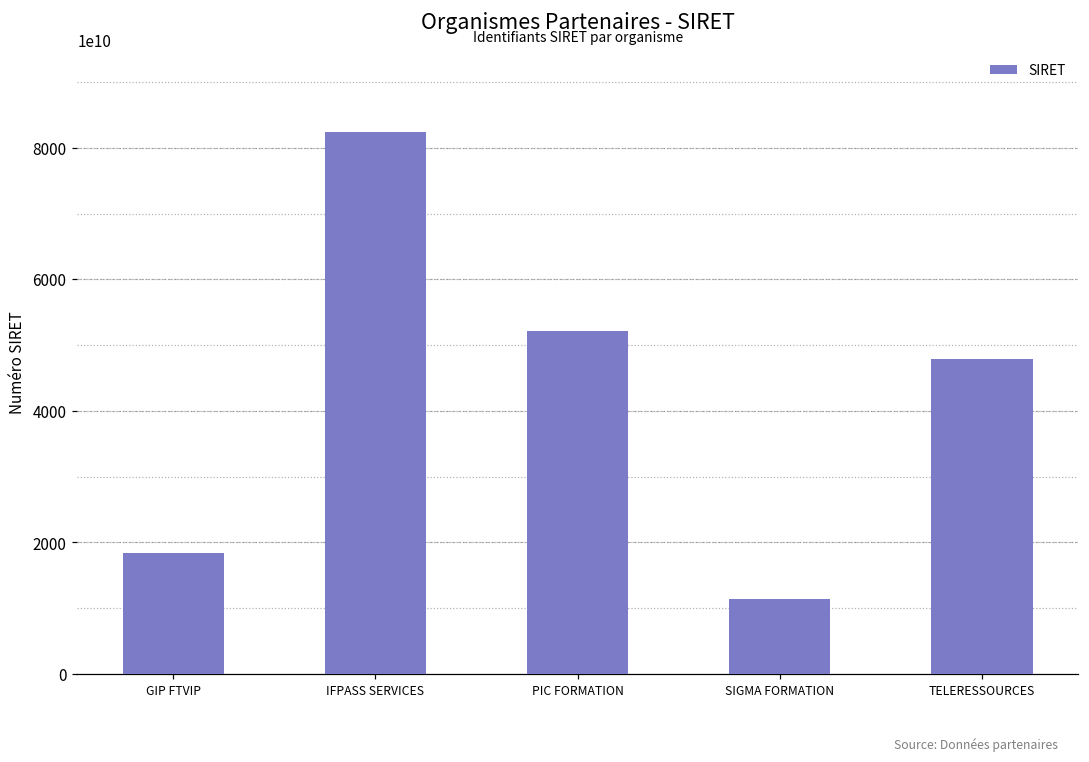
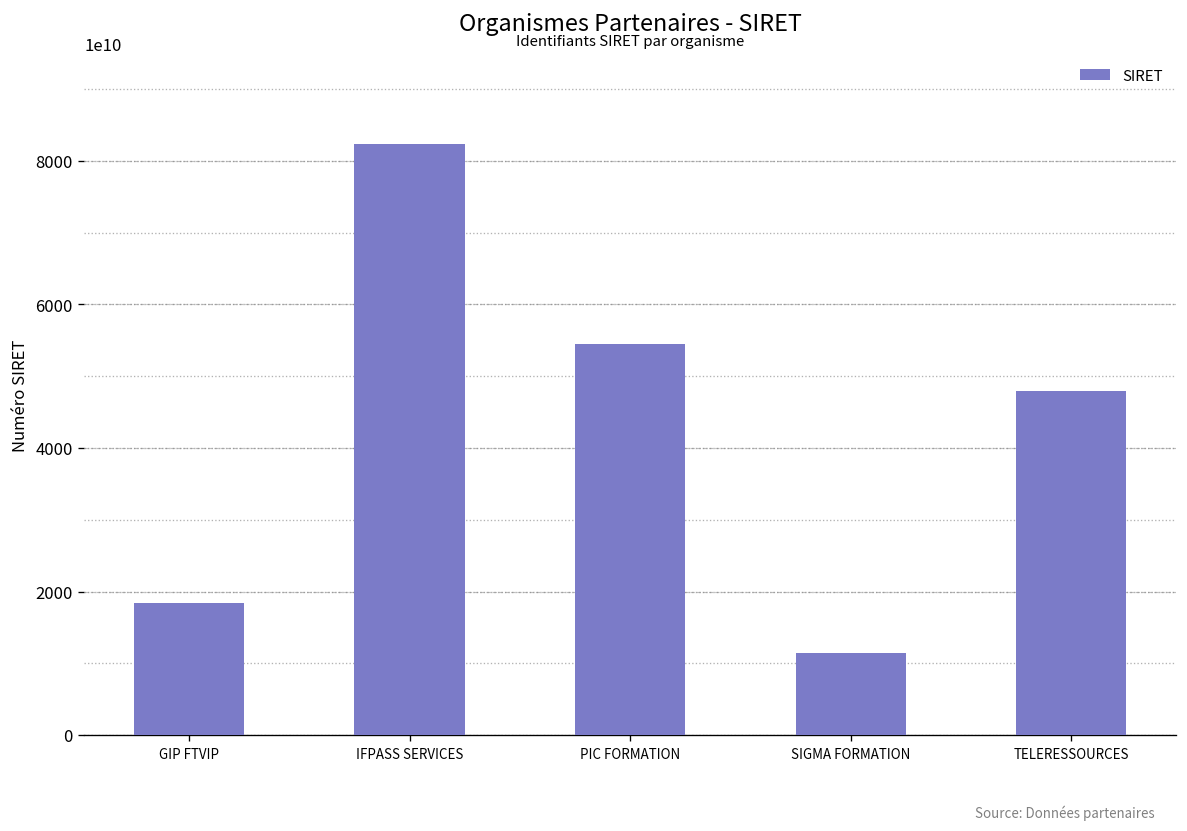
PIC FORMATION: 52000000000000 -> 54000000000000
